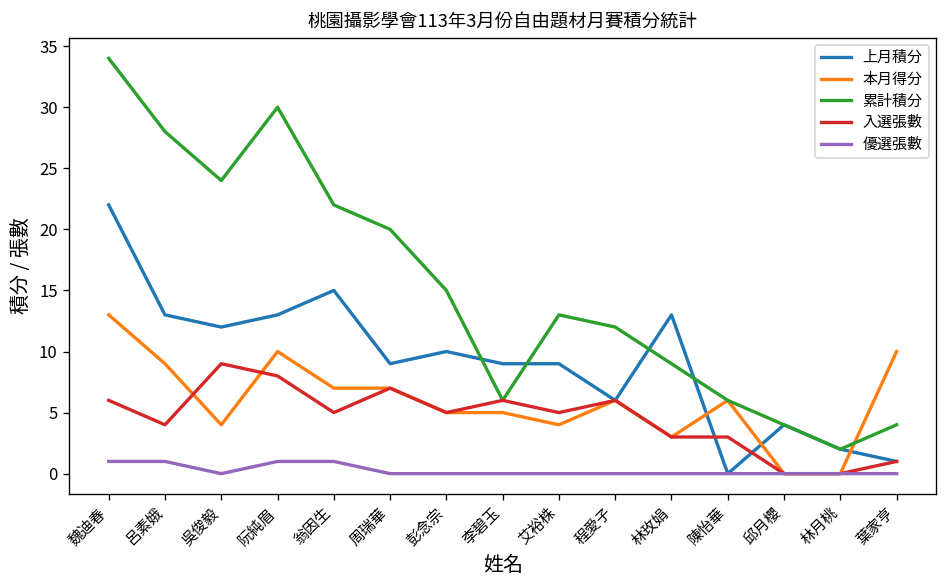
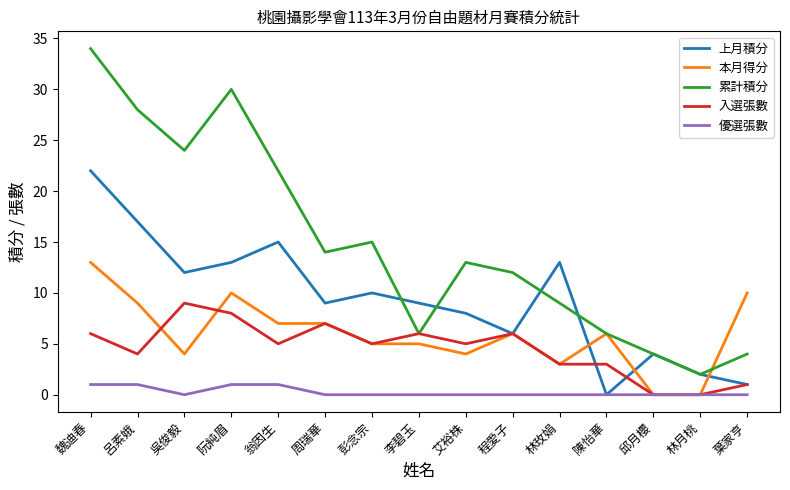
上月積分, 呂素娥: 13 -> 17
累計積分, 周瑞華: 20 -> 14
上月積分, 艾裕株: 9 -> 8
